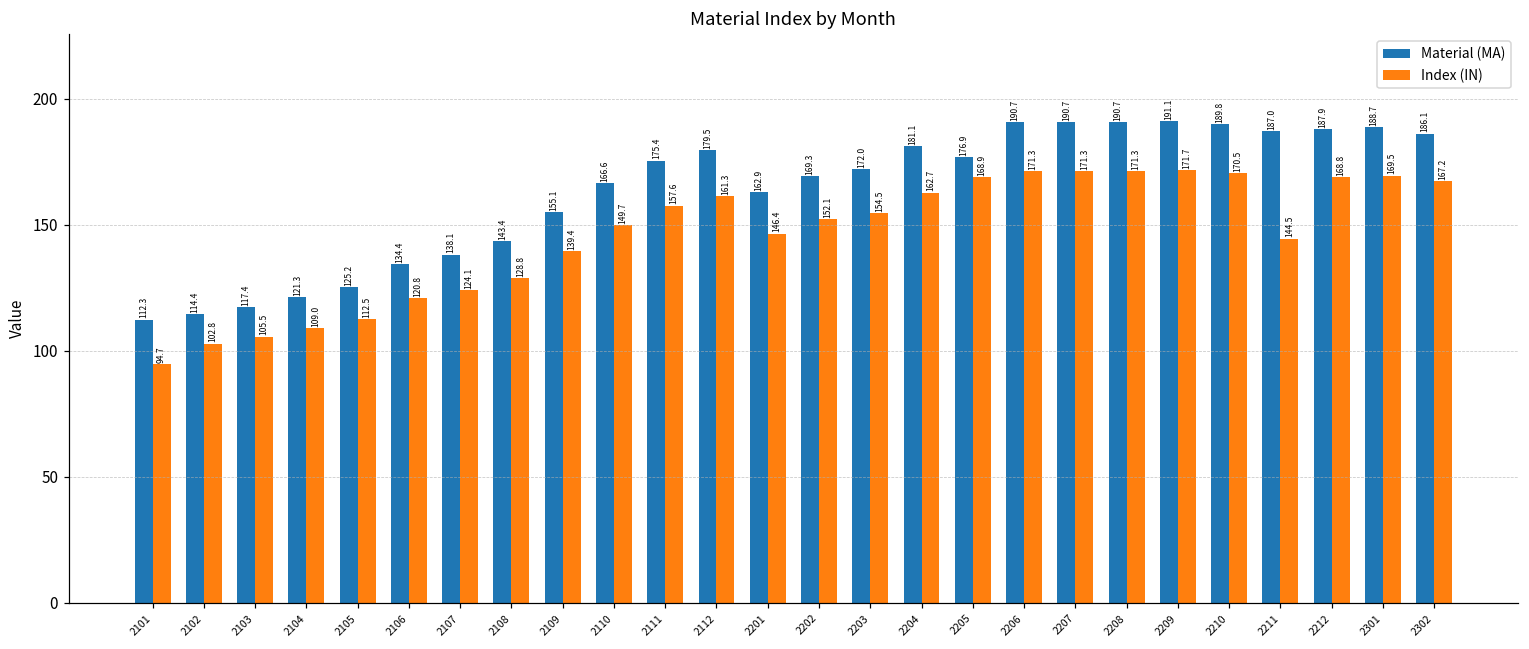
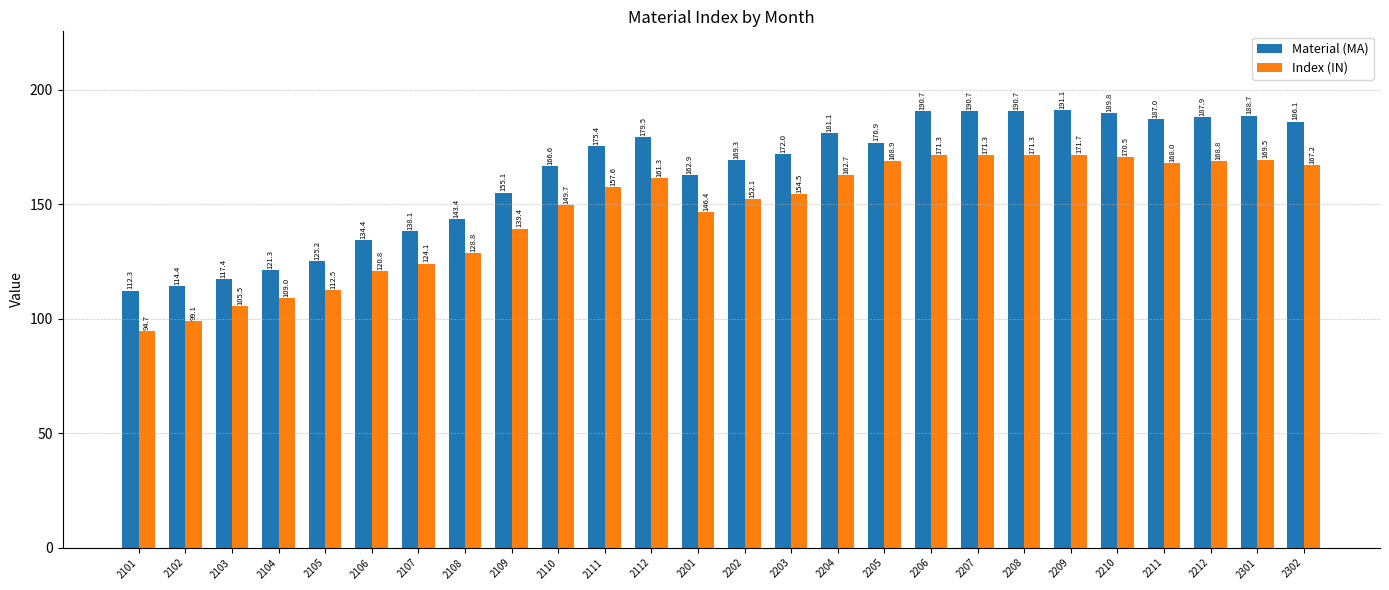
Index (IN), 2102: 102.8 -> 99.1
Index (IN), 2211: 144.5 -> 168.0
